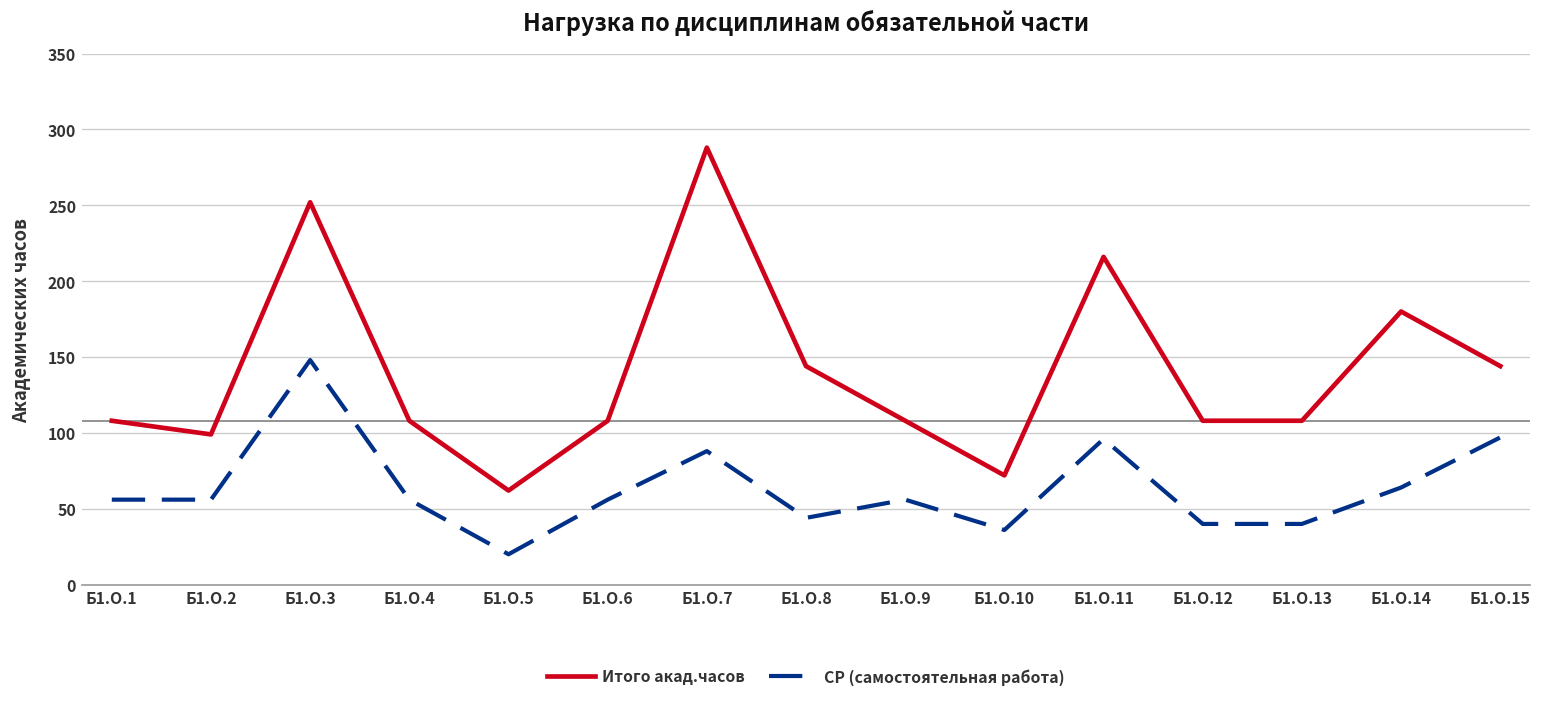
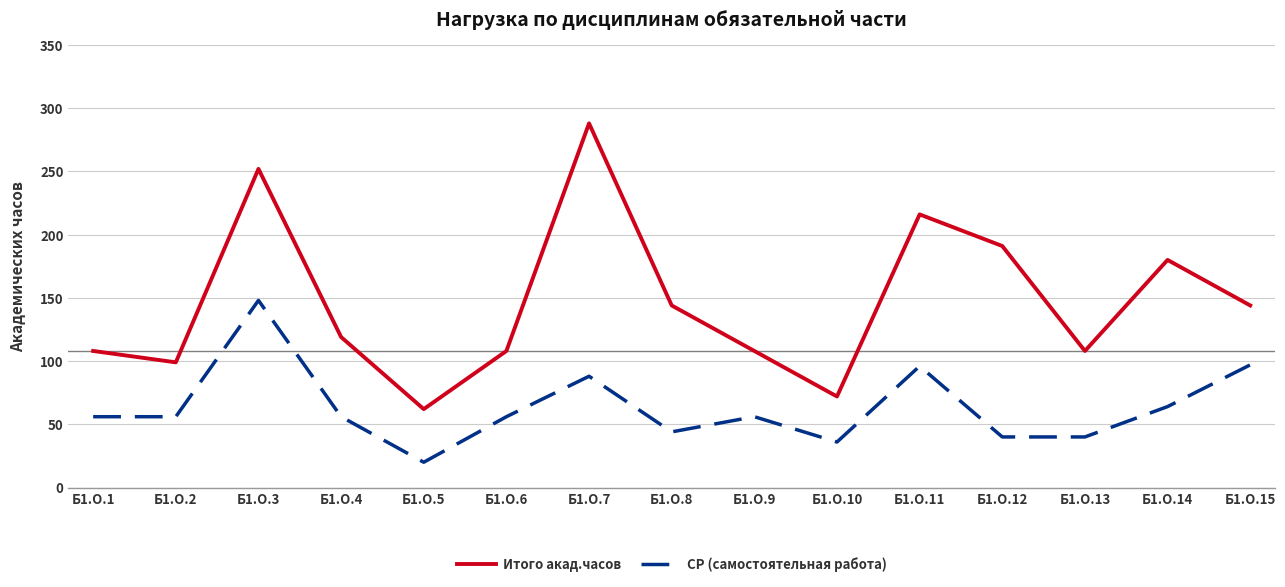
Итого акад.часов, Б1.О.4: 108 -> 119
Итого акад.часов, Б1.О.12: 108 -> 191
